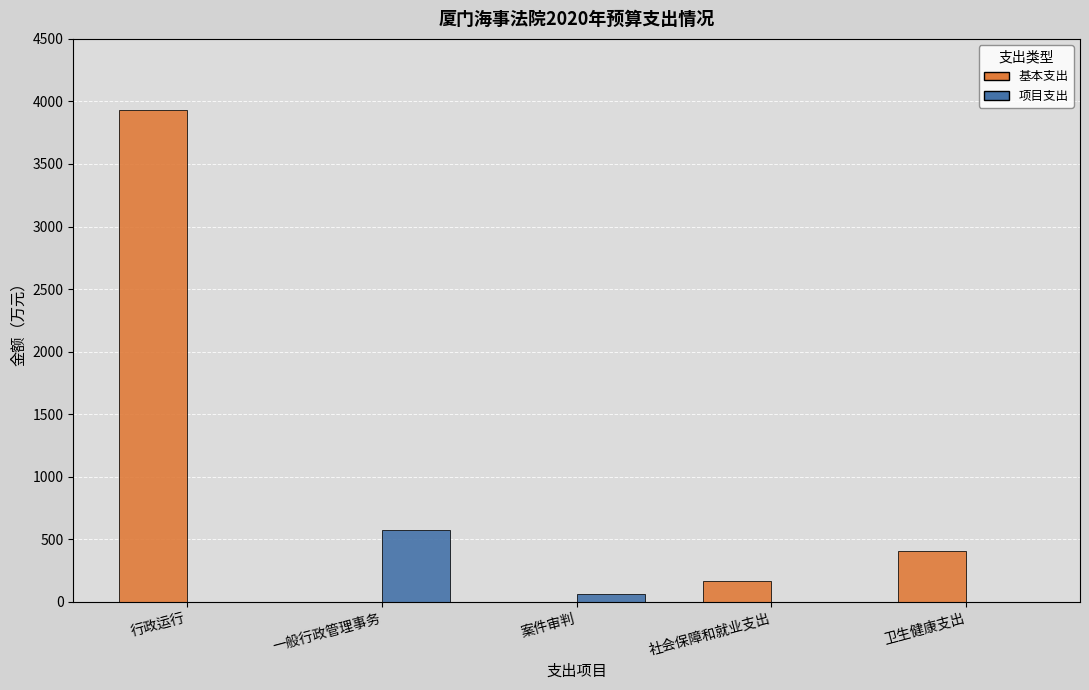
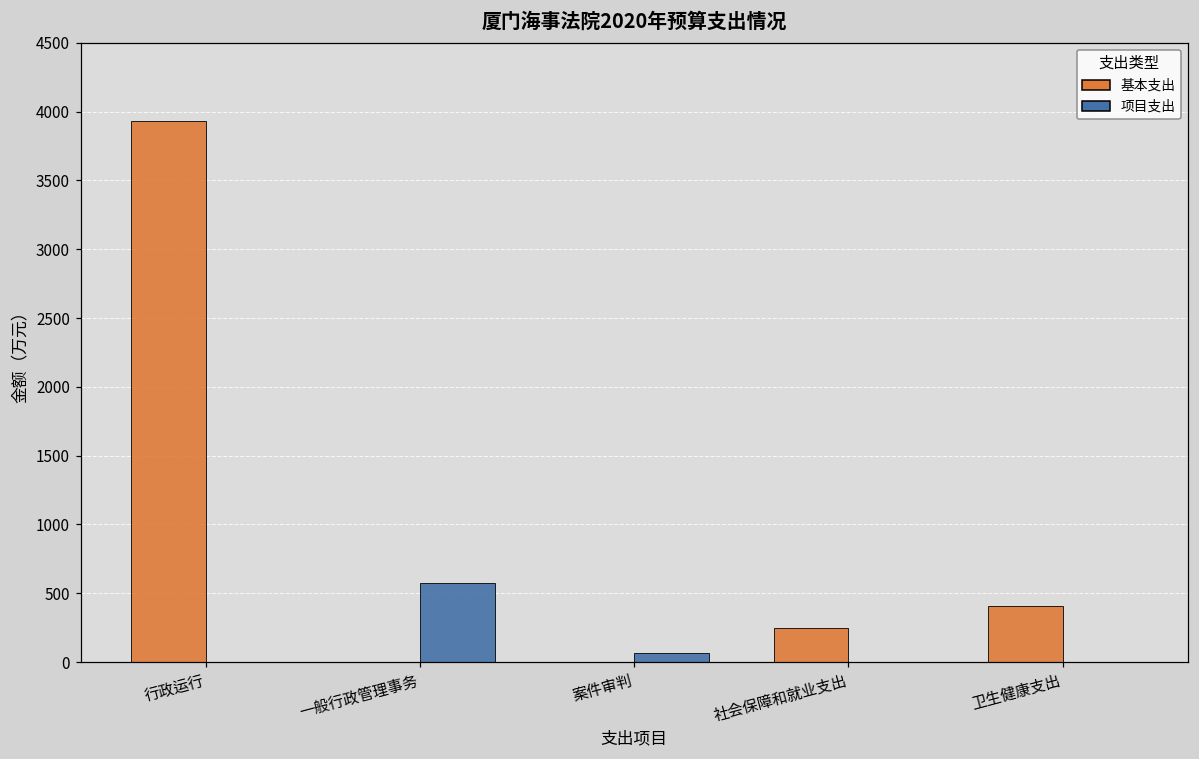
基本支出, 社会保障和就业支出: 160 -> 250
